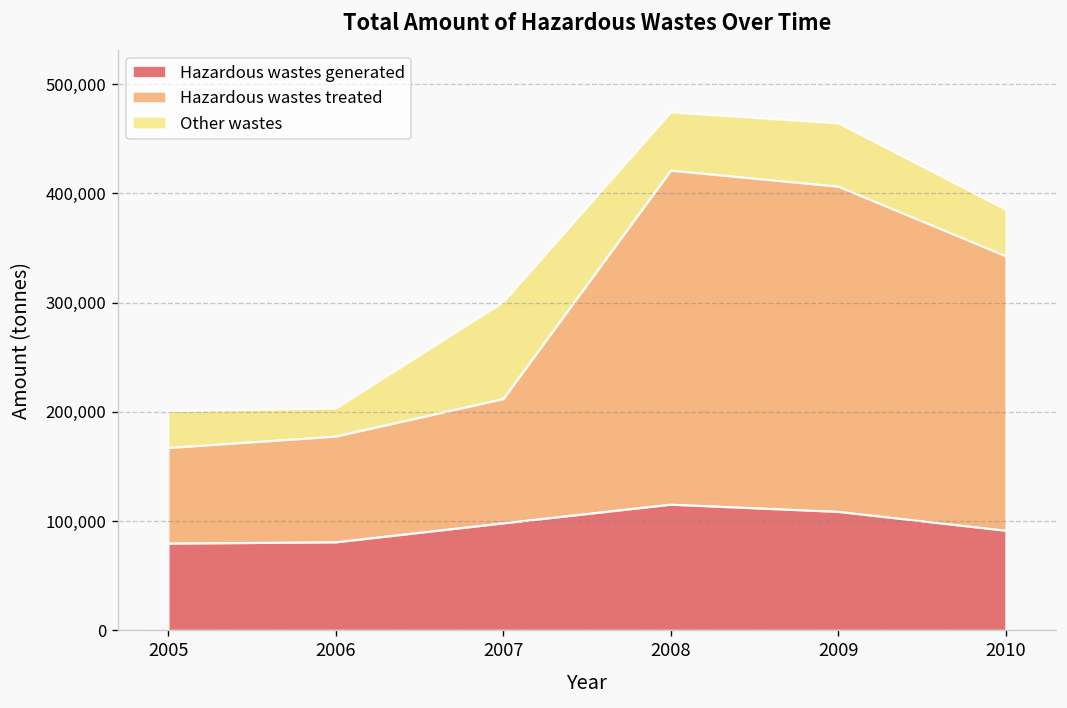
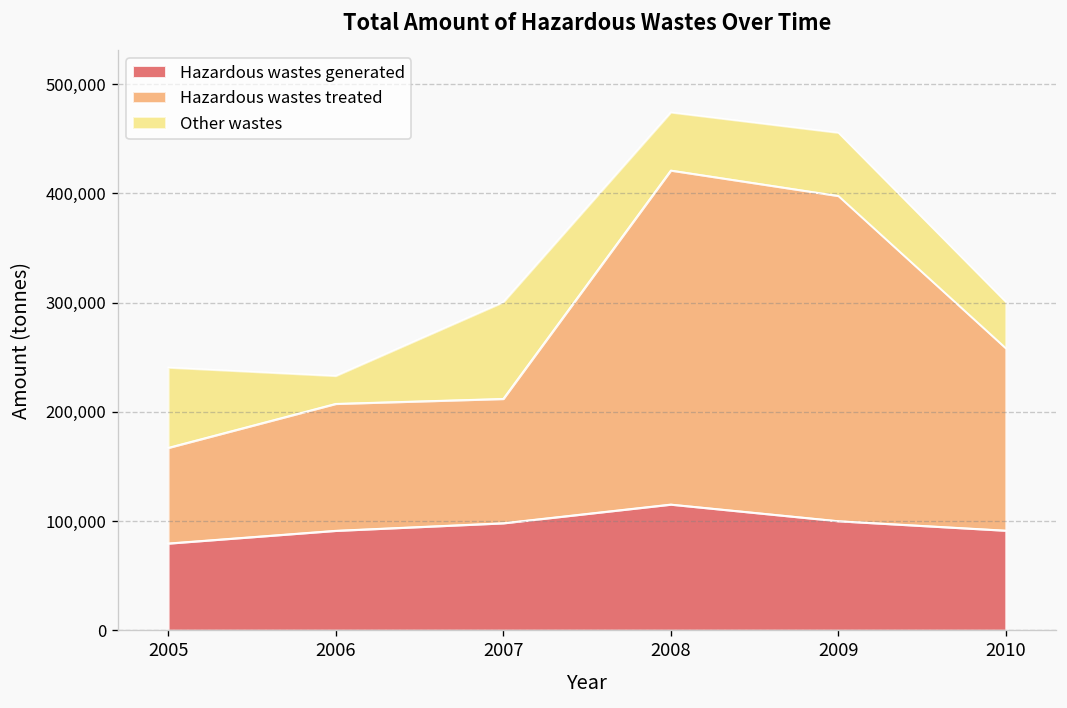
Other wastes, 2005: 30,000 -> 70,000
Hazardous wastes generated, 2006: 80,000 -> 90,000
Hazardous wastes treated, 2006: 100,000 -> 120,000
Hazardous wastes generated, 2009: 110,000 -> 100,000
Hazardous wastes treated, 2010: 250,000 -> 170,000
